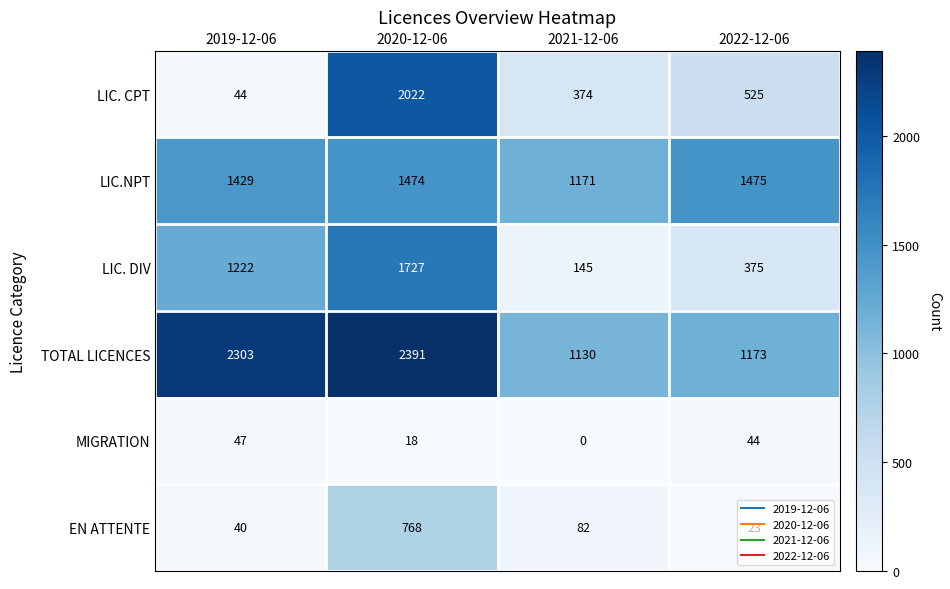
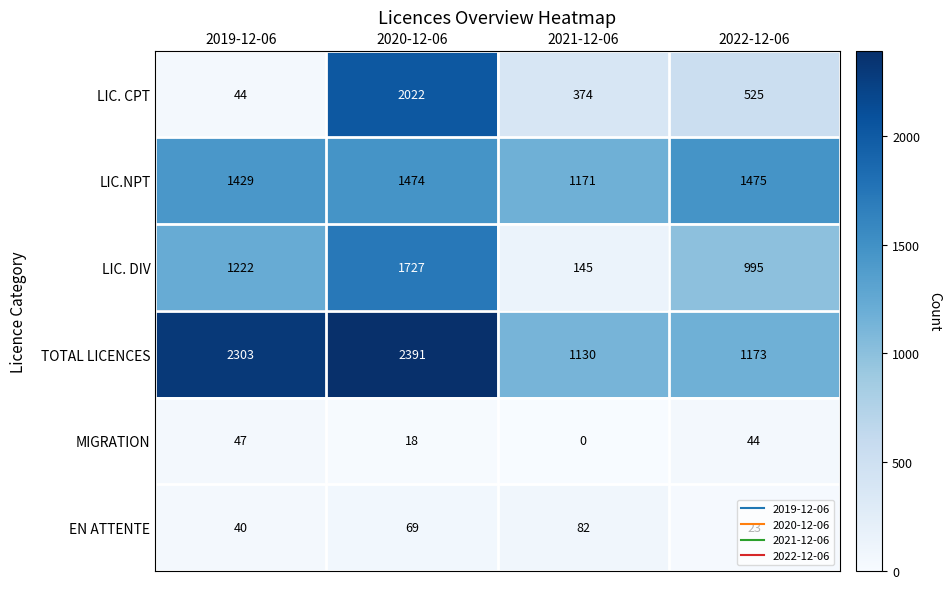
LIC. DIV, 2022-12-06: 375 -> 995
EN ATTENTE, 2020-12-06: 768 -> 69
